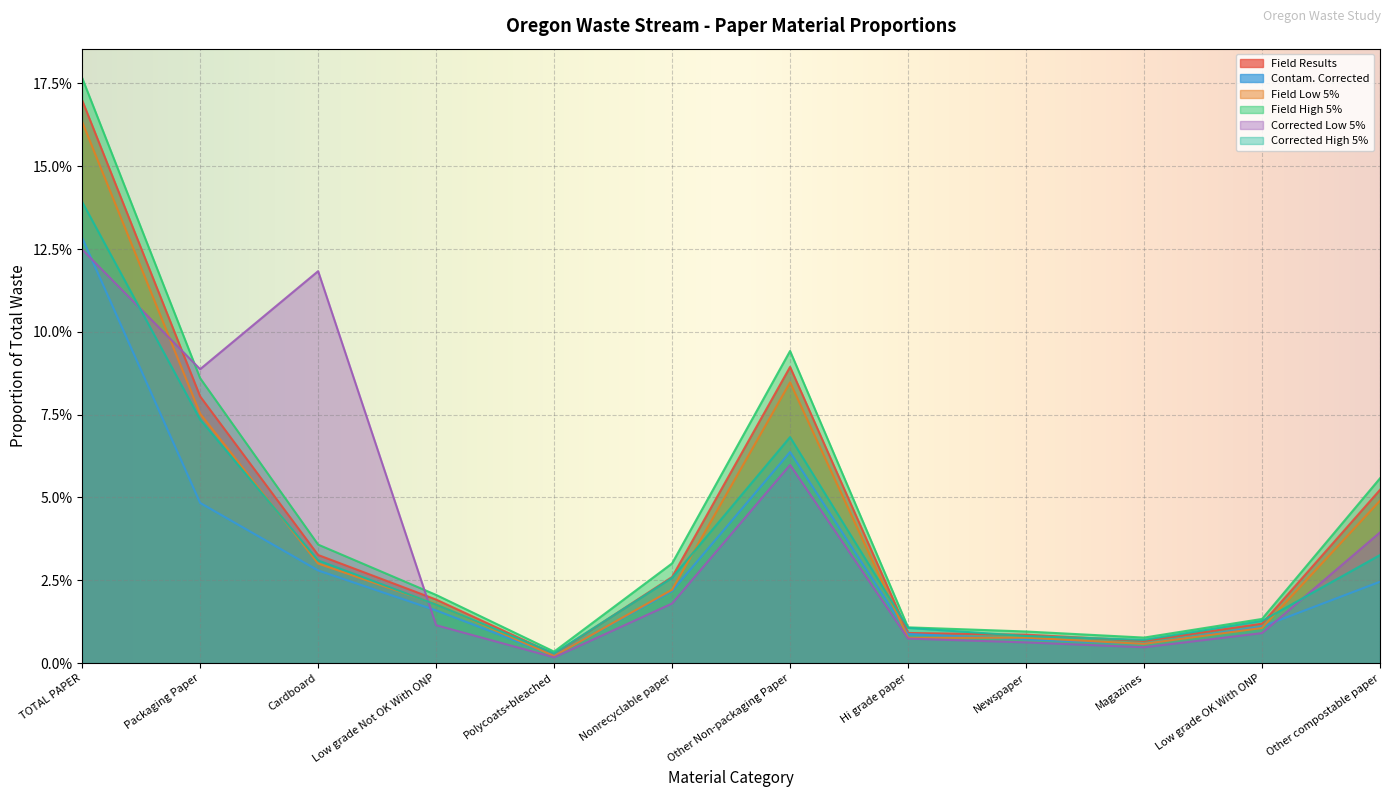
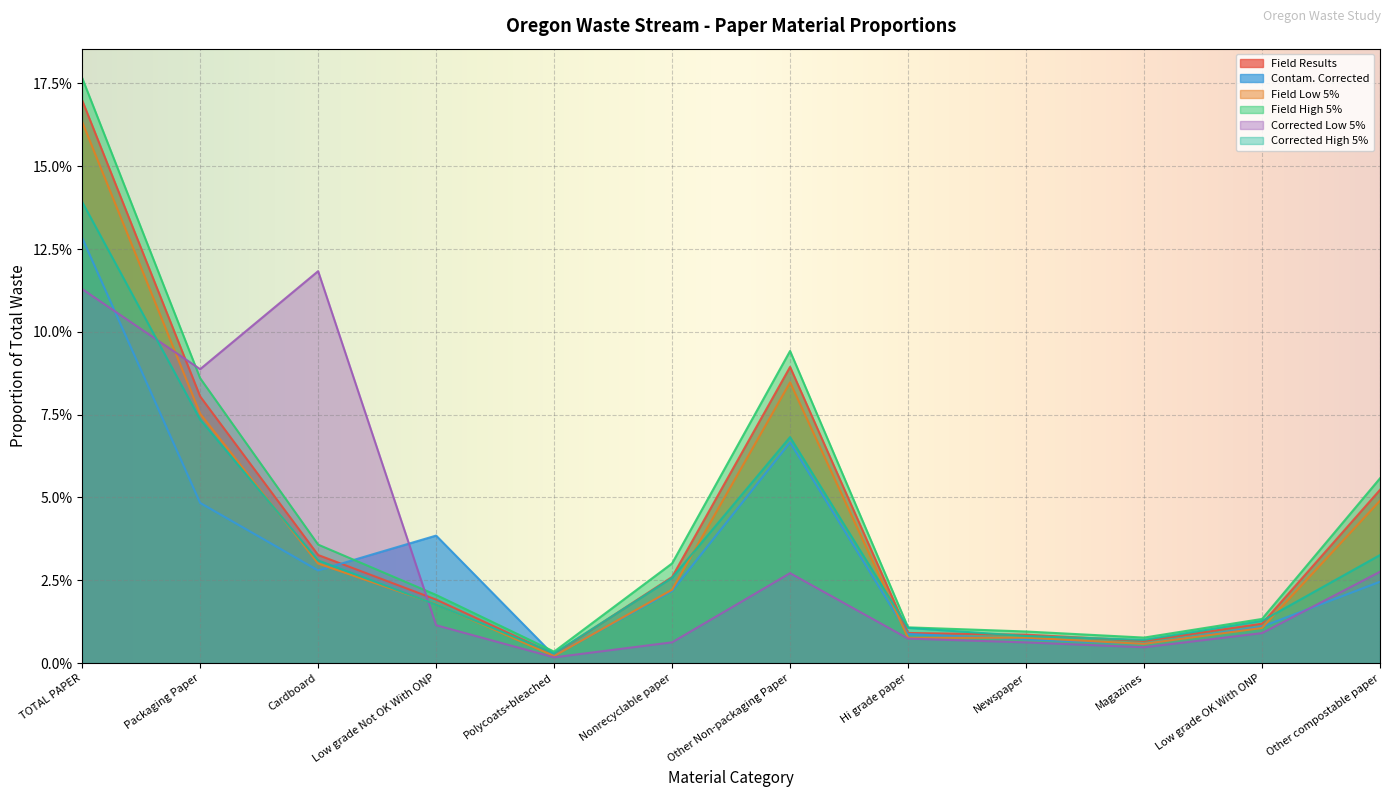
Corrected Low 5%, TOTAL PAPER: 12.5% -> 11.3%
Contam. Corrected, Low grade Not OK With ONP: 1.6% -> 3.8%
Corrected Low 5%, Nonrecyclable paper: 1.8% -> 0.6%
Contam. Corrected, Other Non-packaging Paper: 6.4% -> 6.7%
Corrected Low 5%, Other Non-packaging Paper: 6.0% -> 2.7%
Corrected Low 5%, Other compostable paper: 3.9% -> 2.8%
